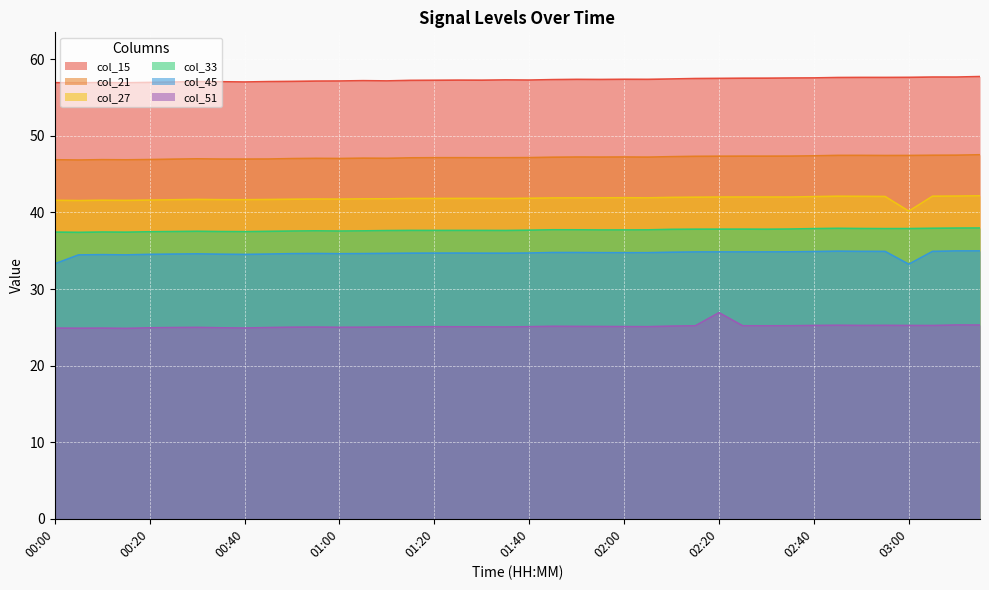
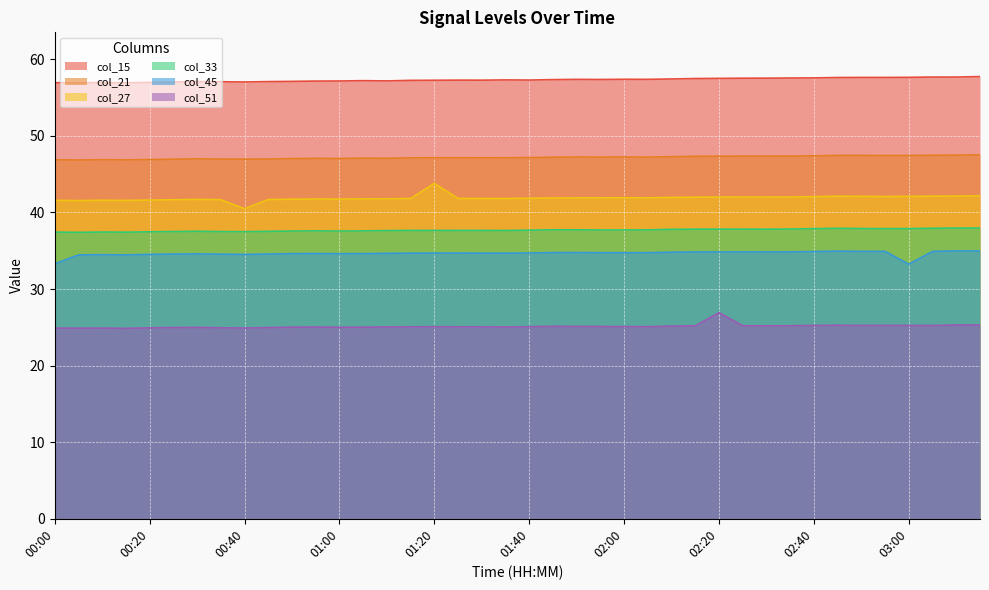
col_27, 00:40: 42 -> 40
col_27, 01:20: 42 -> 44
col_27, 03:00: 40 -> 42
